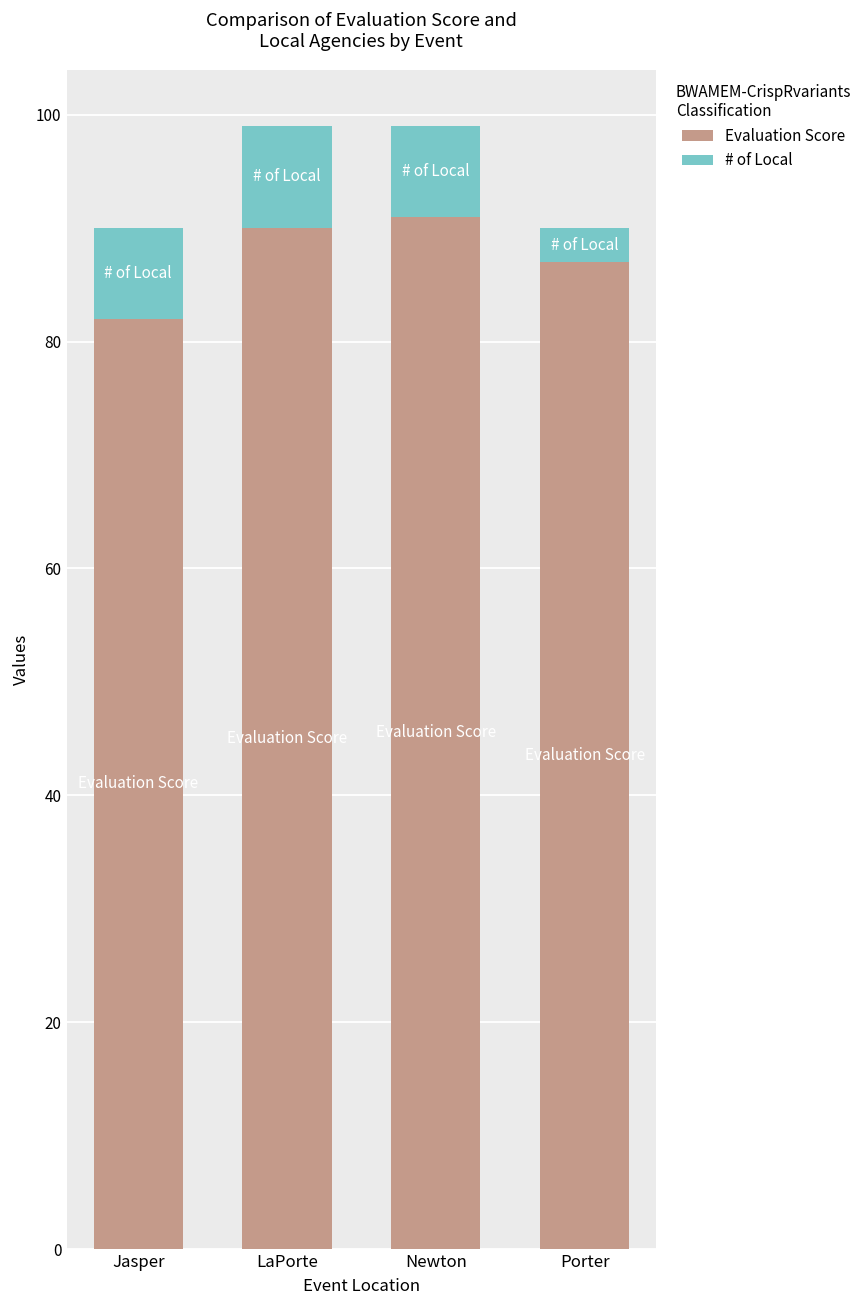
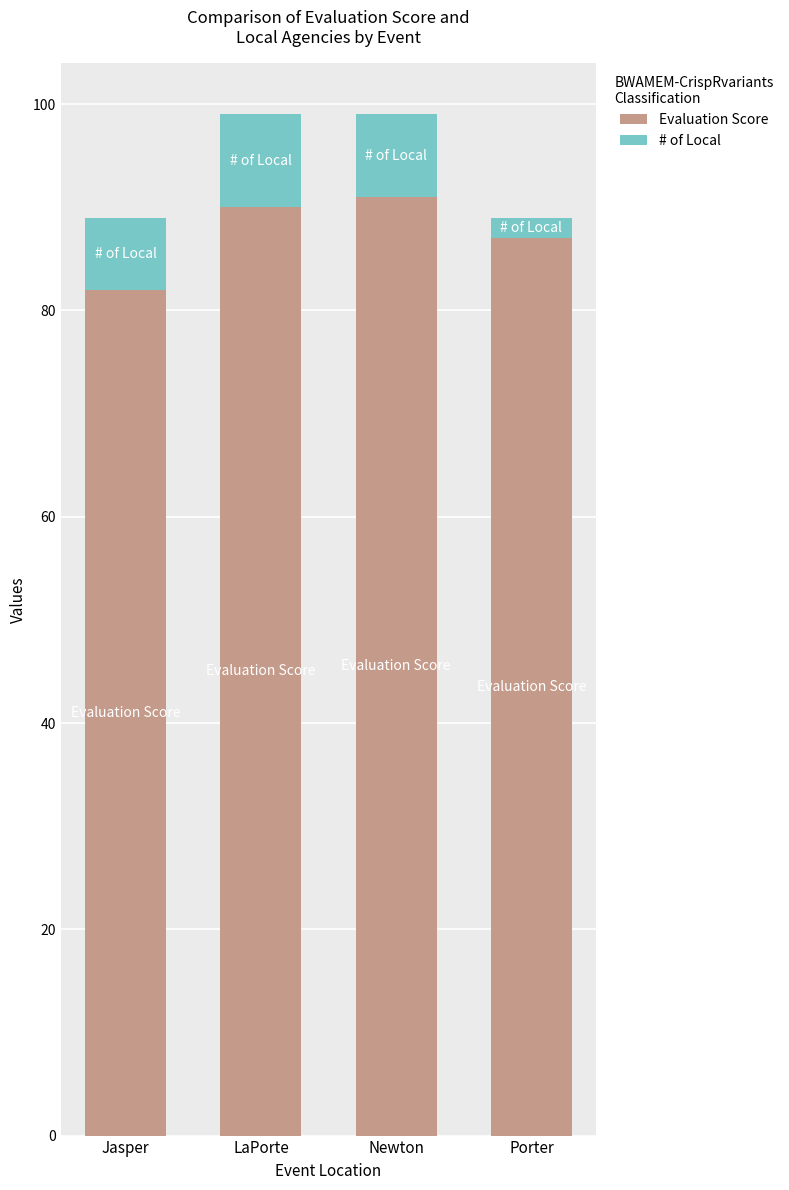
# of Local, Jasper: 8 -> 7
# of Local, Porter: 3 -> 2
